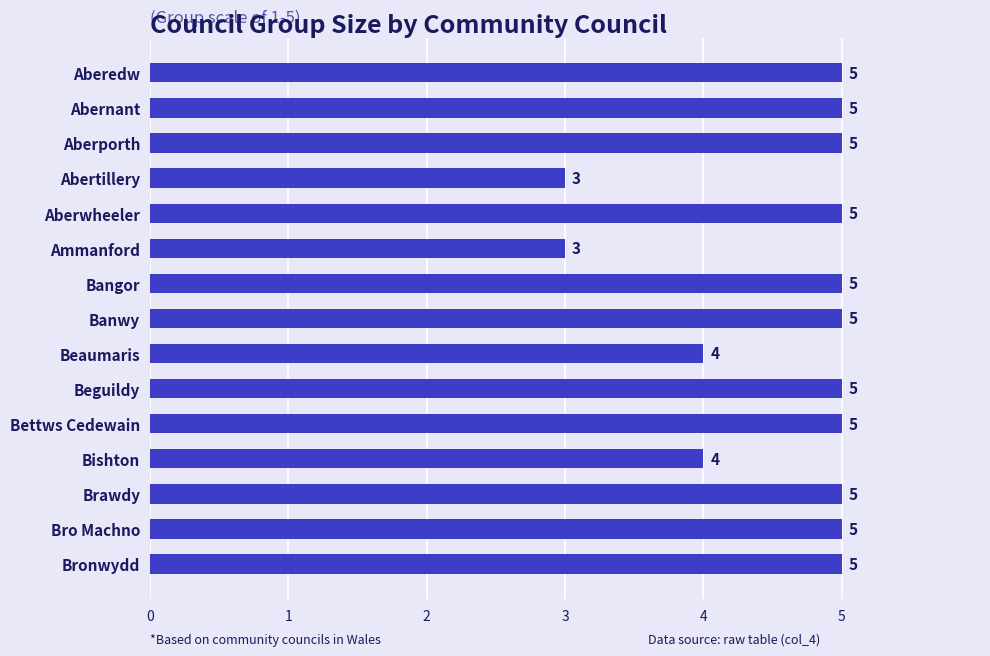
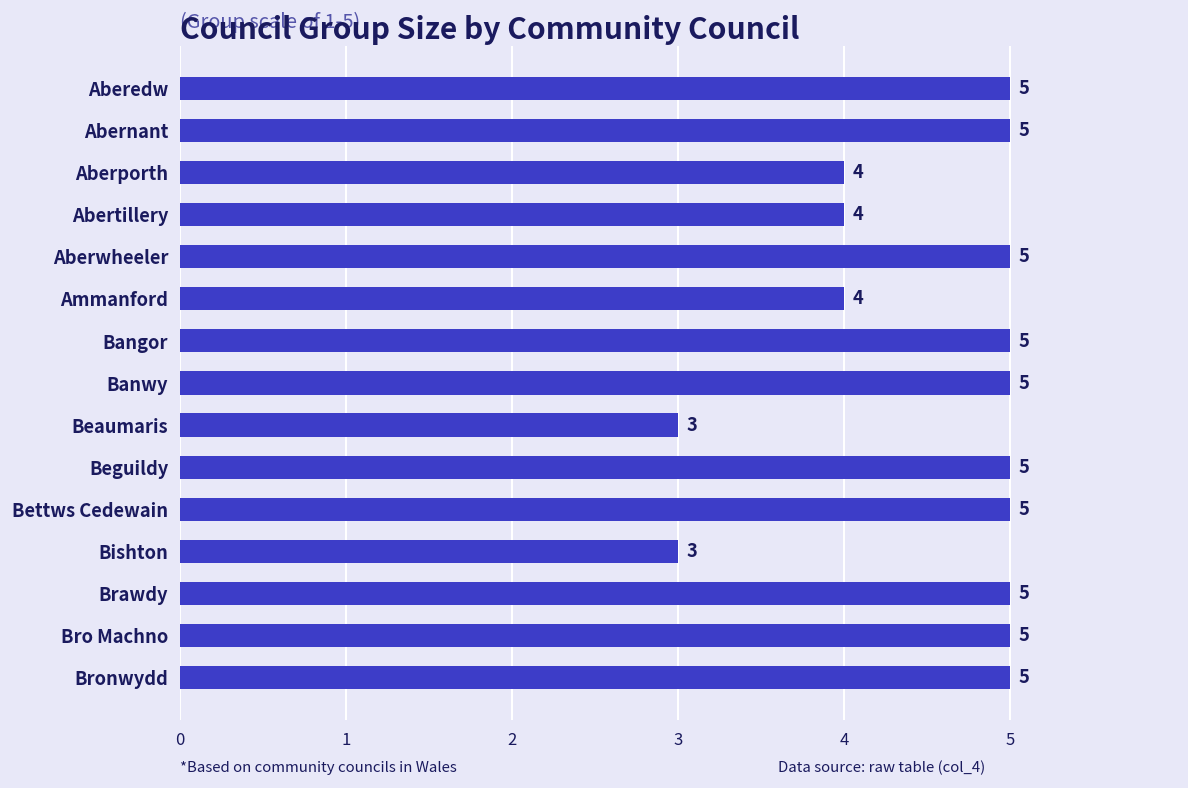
Aberporth: 5 -> 4
Abertillery: 3 -> 4
Ammanford: 3 -> 4
Beaumaris: 4 -> 3
Bishton: 4 -> 3
